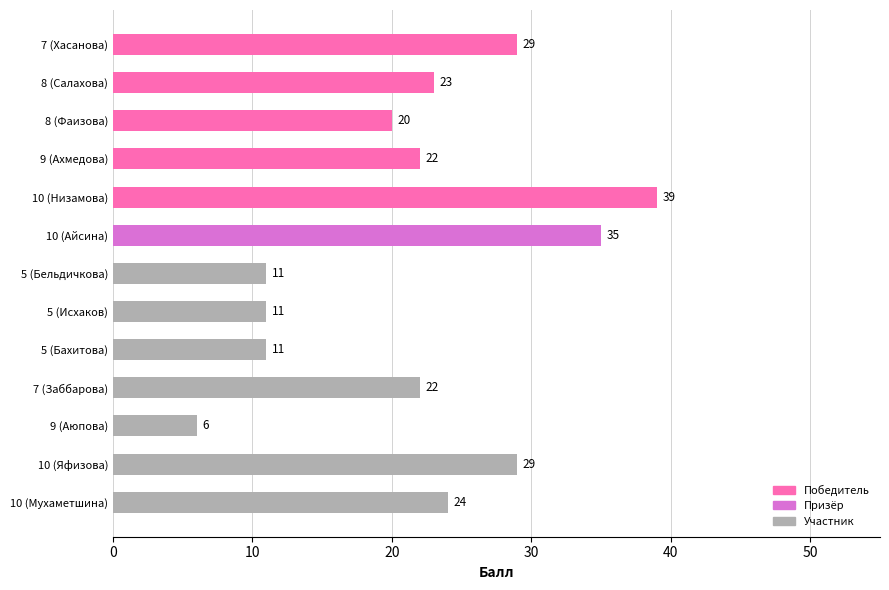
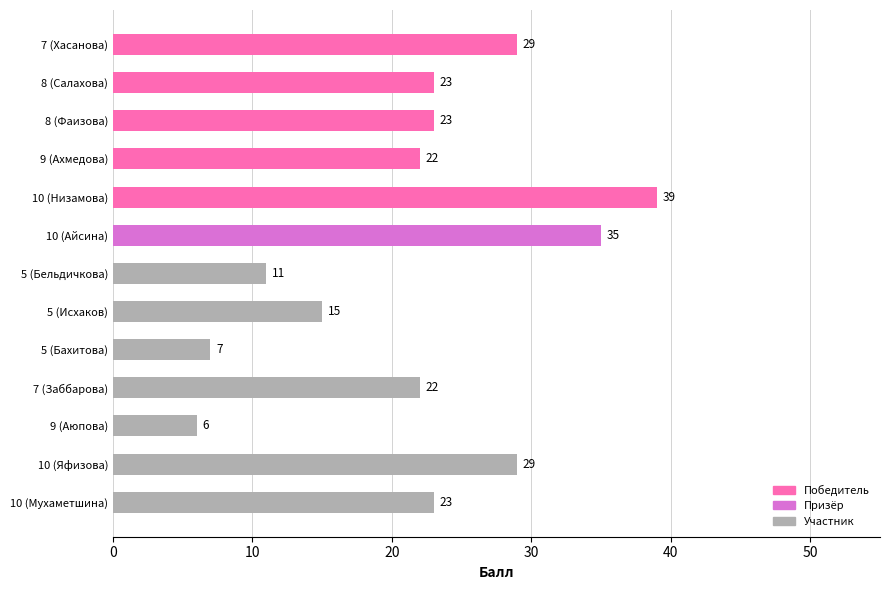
8 (Фаизова): 20 -> 23
5 (Исхаков): 11 -> 15
5 (Бахитова): 11 -> 7
10 (Мухаметшина): 24 -> 23
